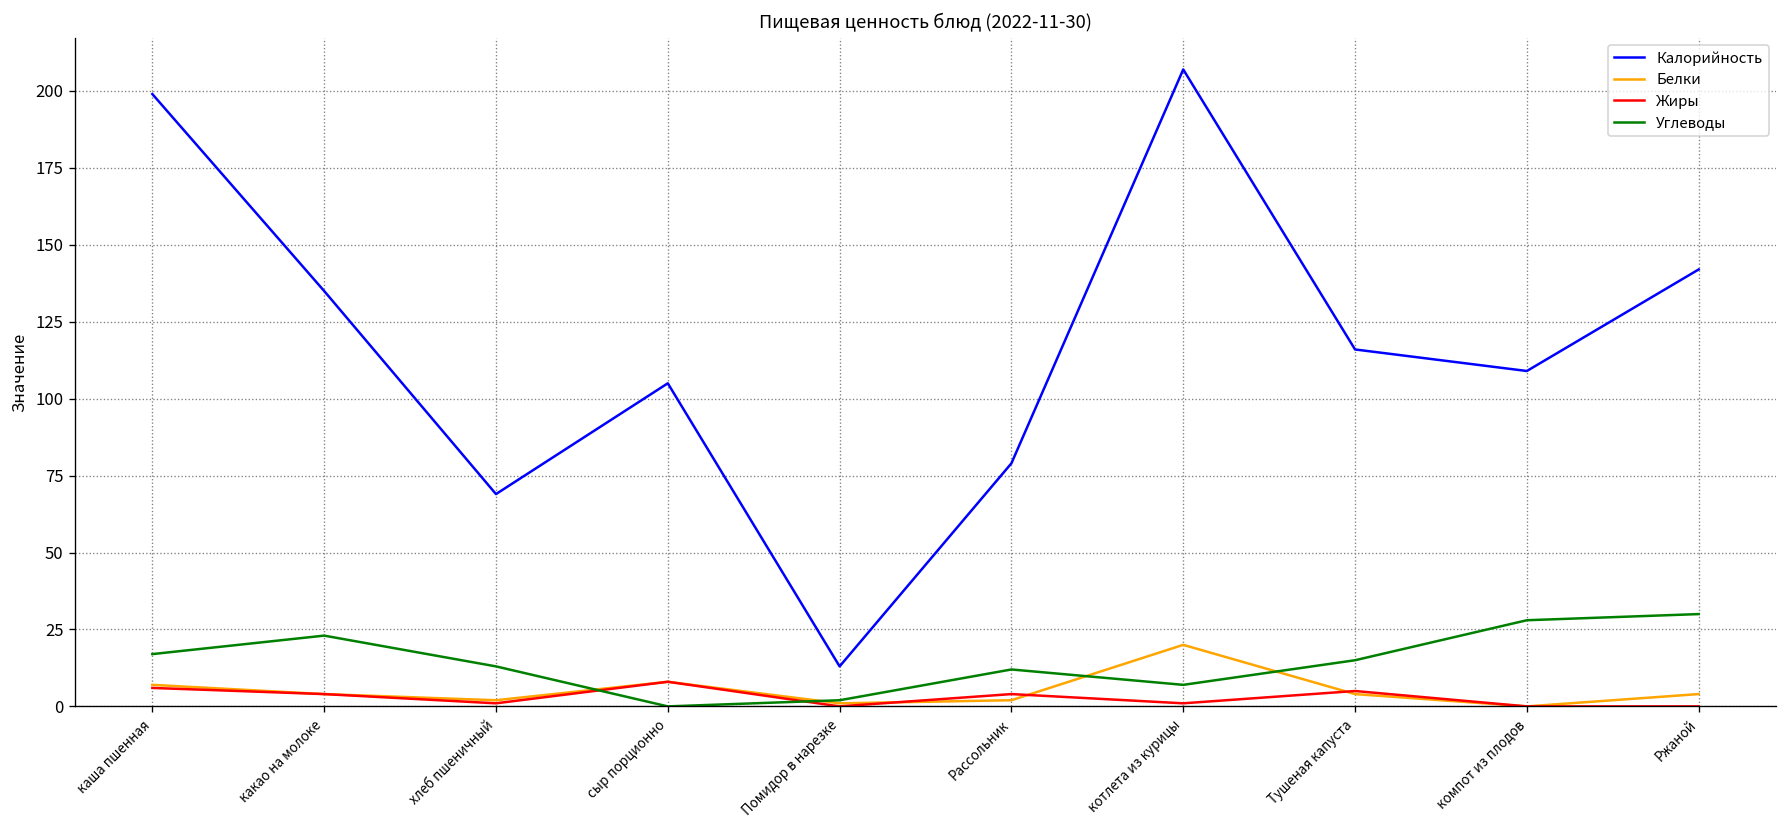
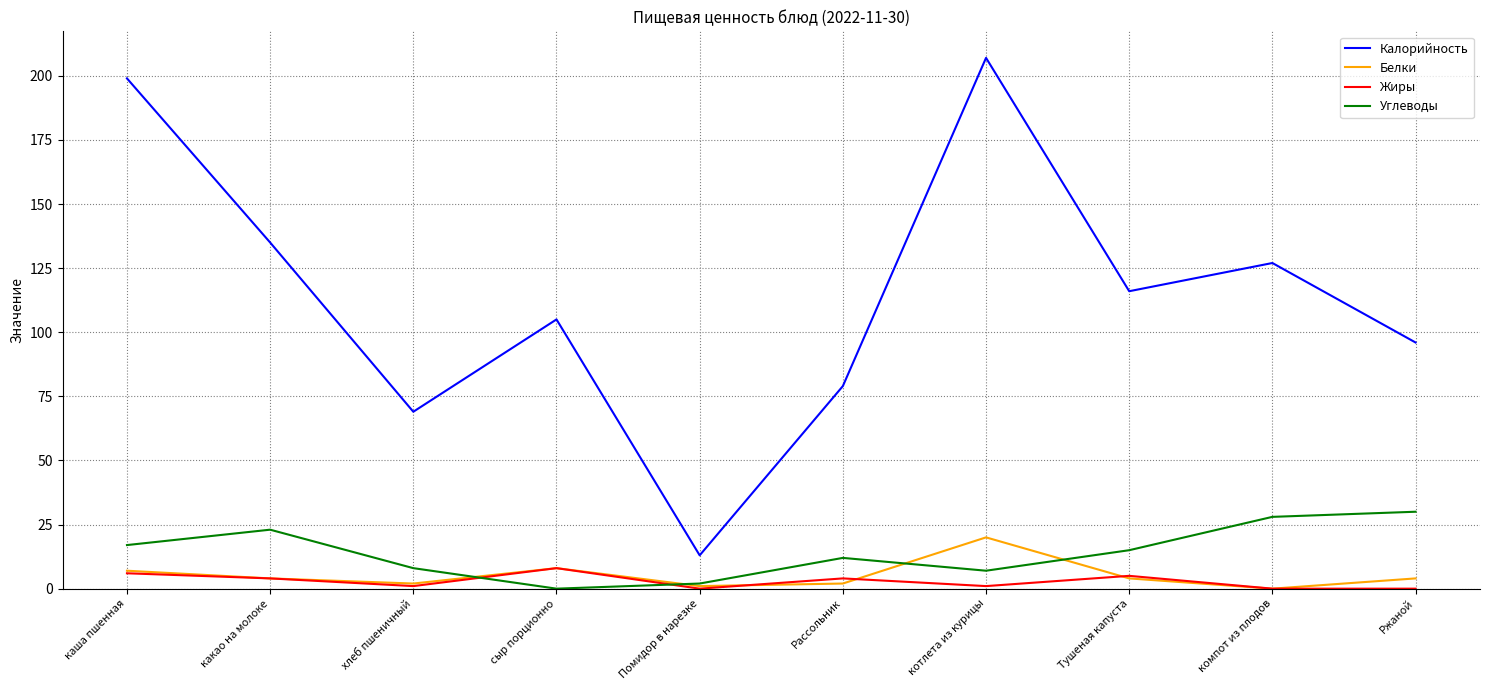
Углеводы, хлеб пшеничный: 13 -> 8
Калорийность, компот из плодов: 109 -> 127
Калорийность, Ржаной: 142 -> 96
